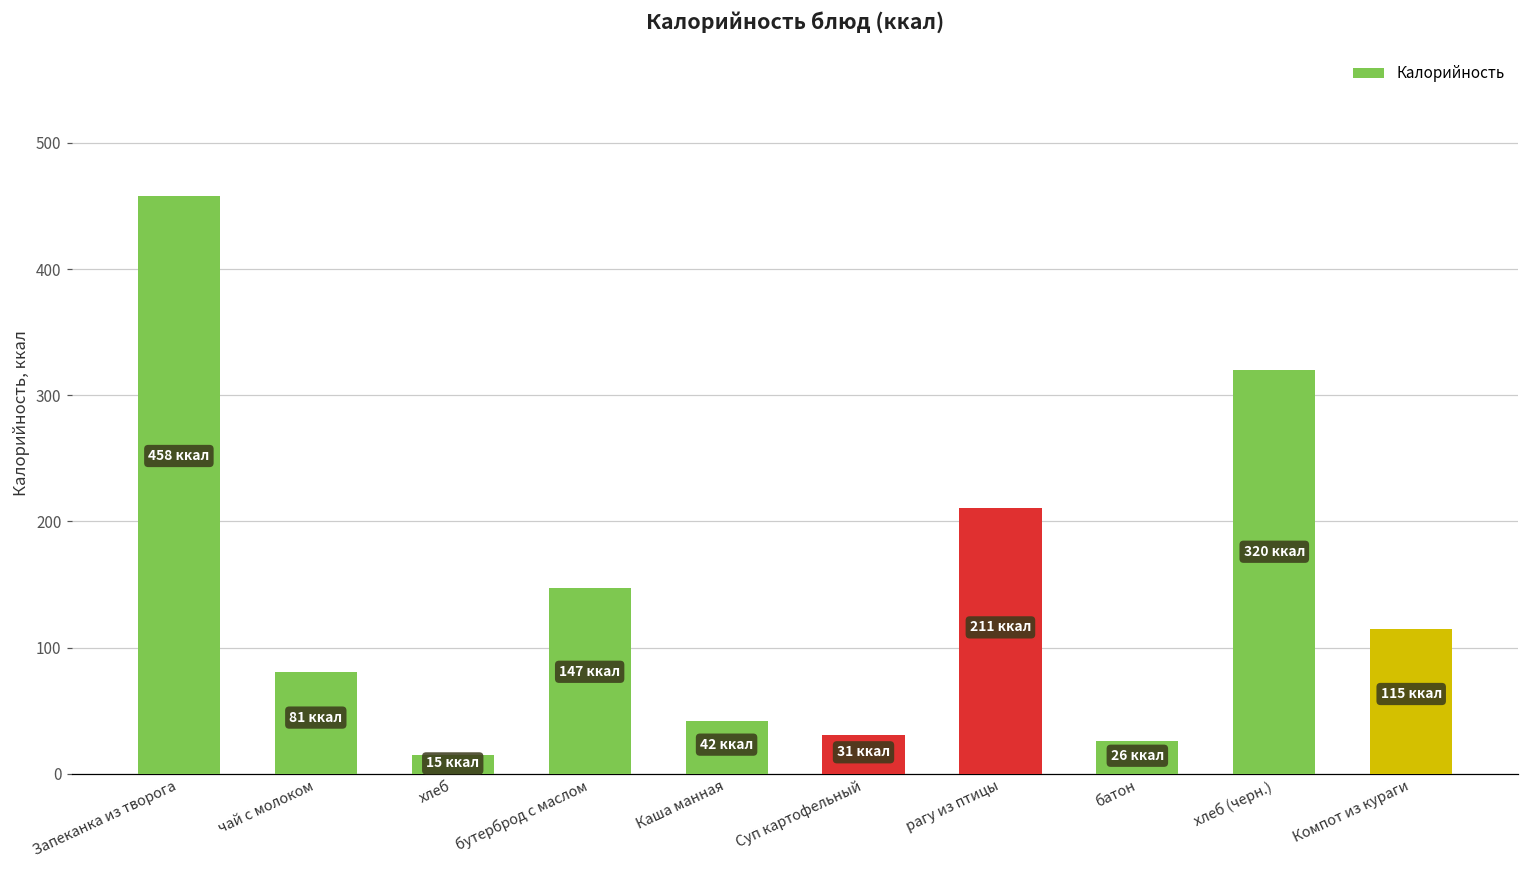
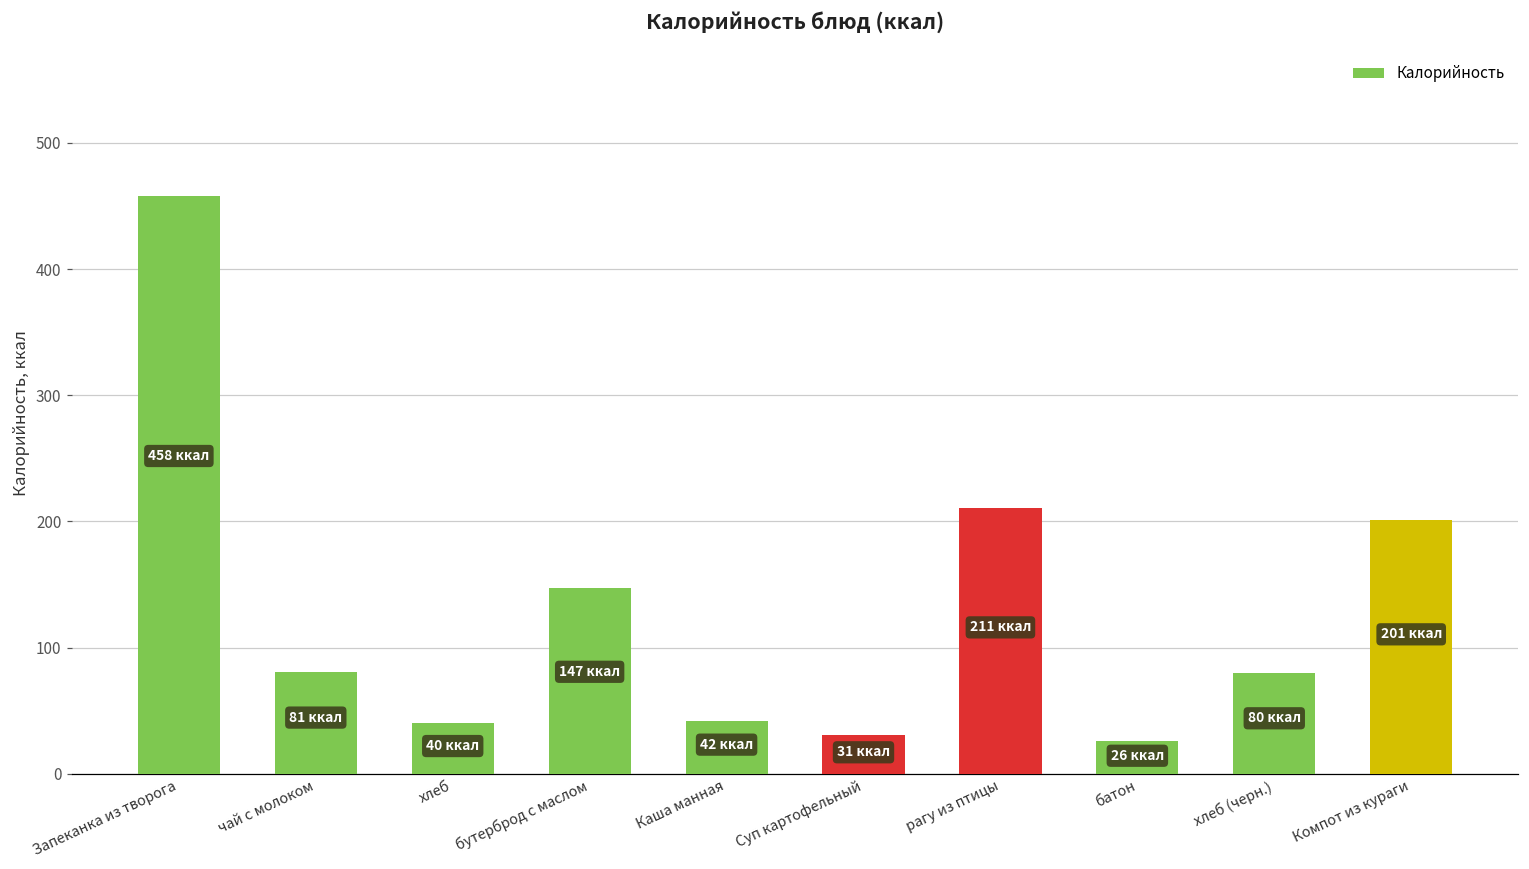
хлеб: 15 -> 40
хлеб (черн.): 320 -> 80
Компот из кураги: 115 -> 201
